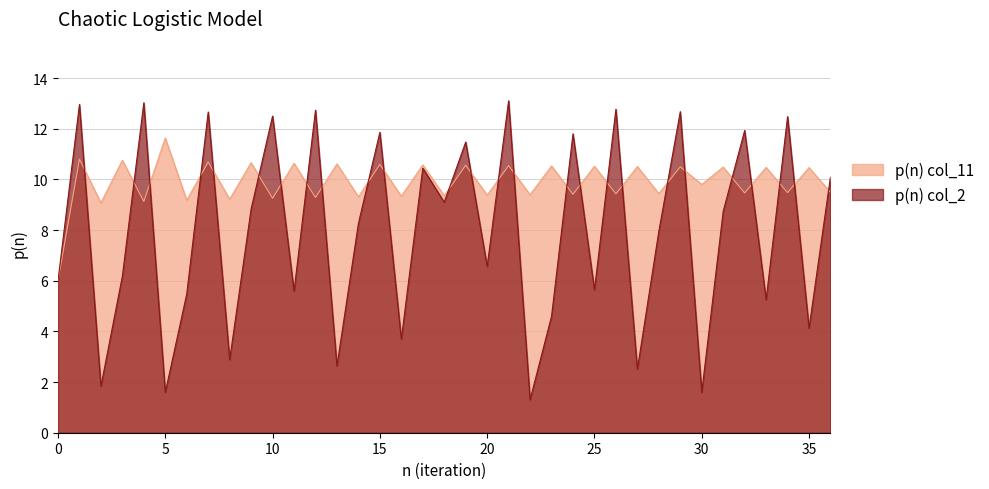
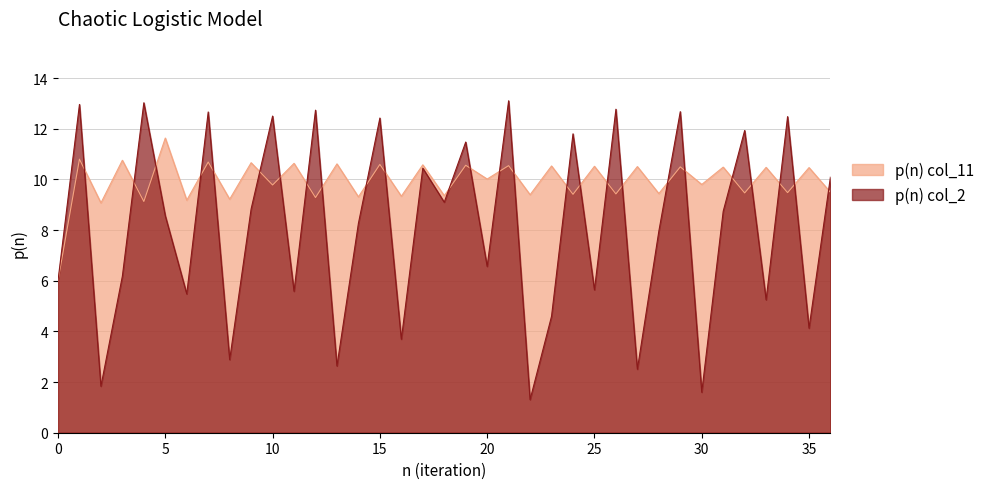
p(n) col_2, 5: 1.6 -> 8.6
p(n) col_11, 10: 9.3 -> 9.8
p(n) col_2, 15: 11.9 -> 12.4
p(n) col_11, 20: 9.4 -> 10.0
